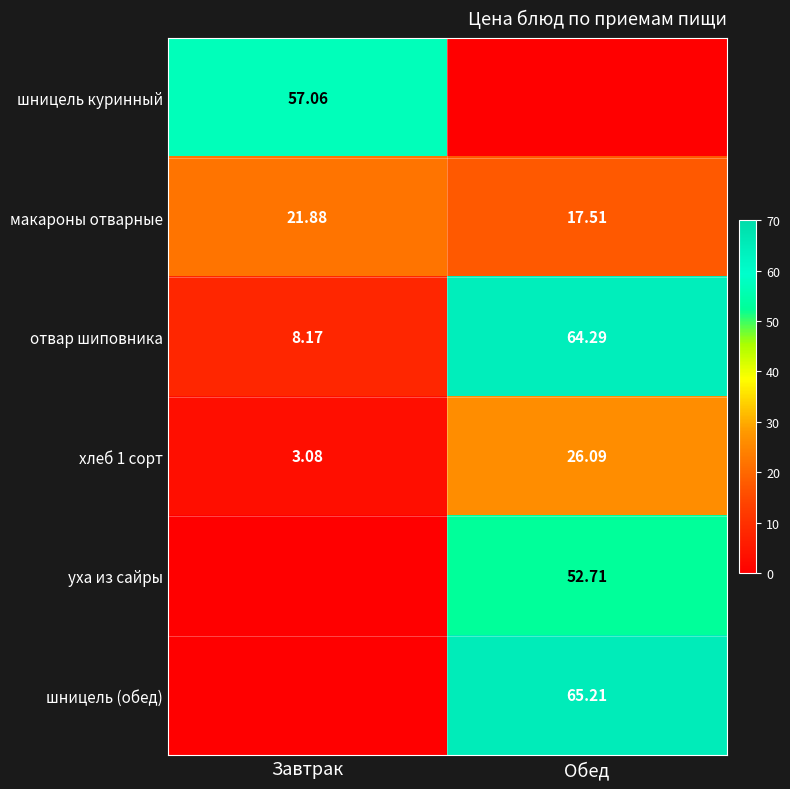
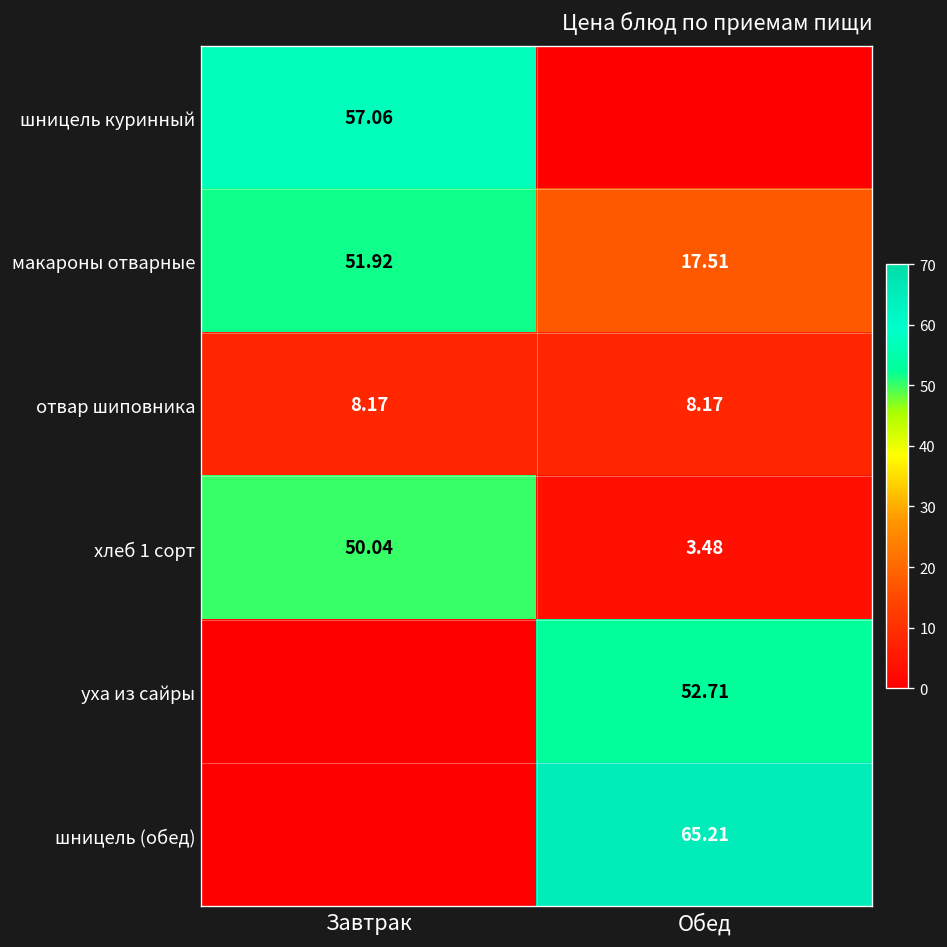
макароны отварные, Завтрак: 21.88 -> 51.92
отвар шиповника, Обед: 64.29 -> 8.17
хлеб 1 сорт, Завтрак: 3.08 -> 50.04
хлеб 1 сорт, Обед: 26.09 -> 3.48
